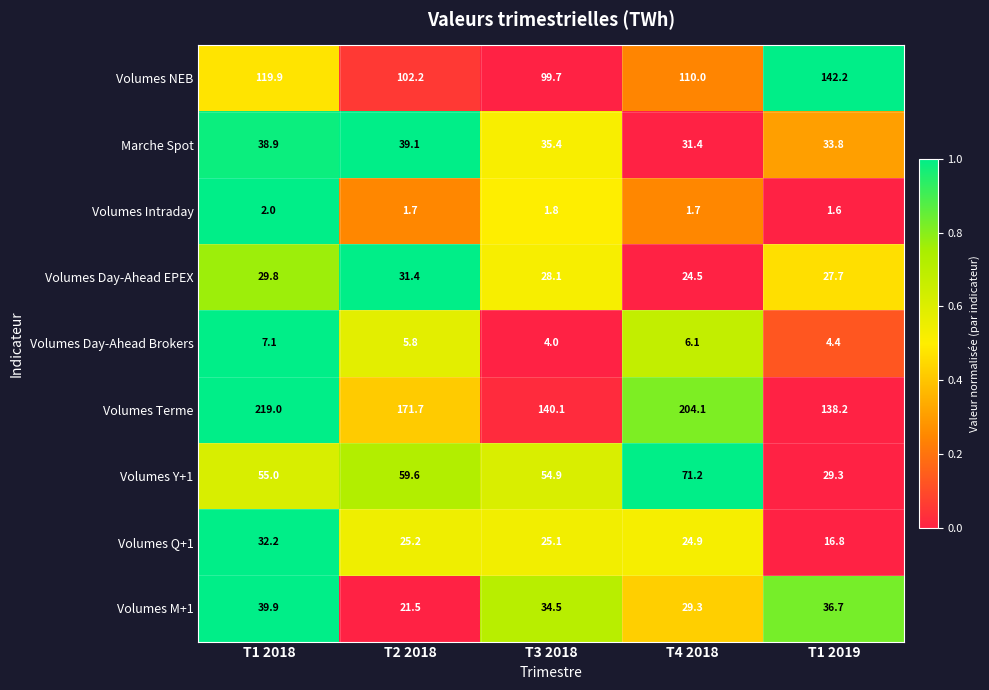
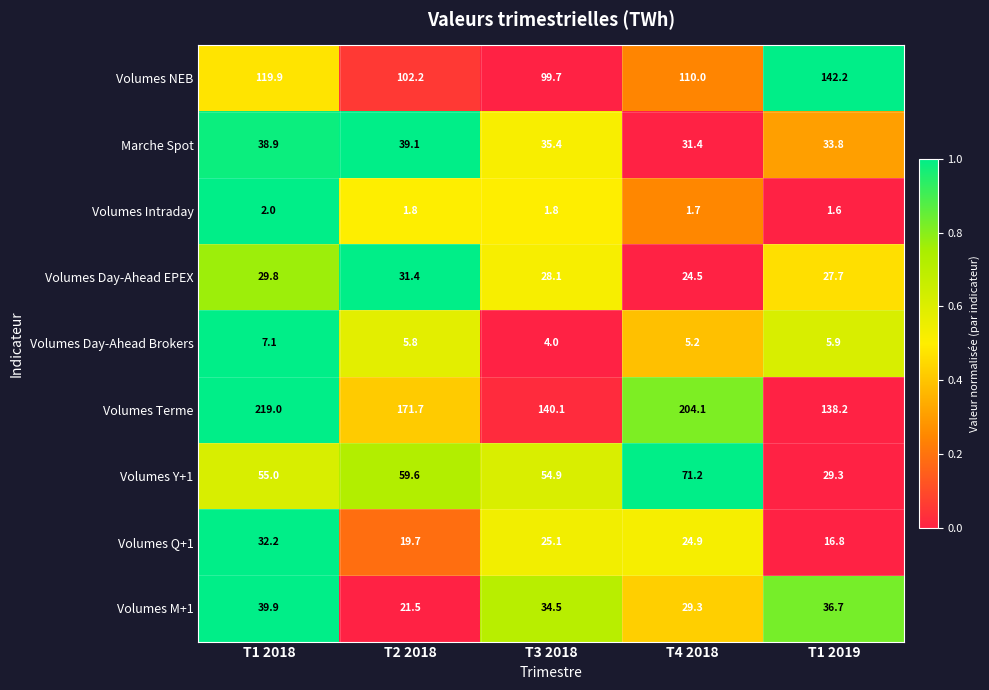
Volumes Intraday, T2 2018: 1.7 -> 1.8
Volumes Day-Ahead Brokers, T4 2018: 6.1 -> 5.2
Volumes Day-Ahead Brokers, T1 2019: 4.4 -> 5.9
Volumes Q+1, T2 2018: 25.2 -> 19.7
